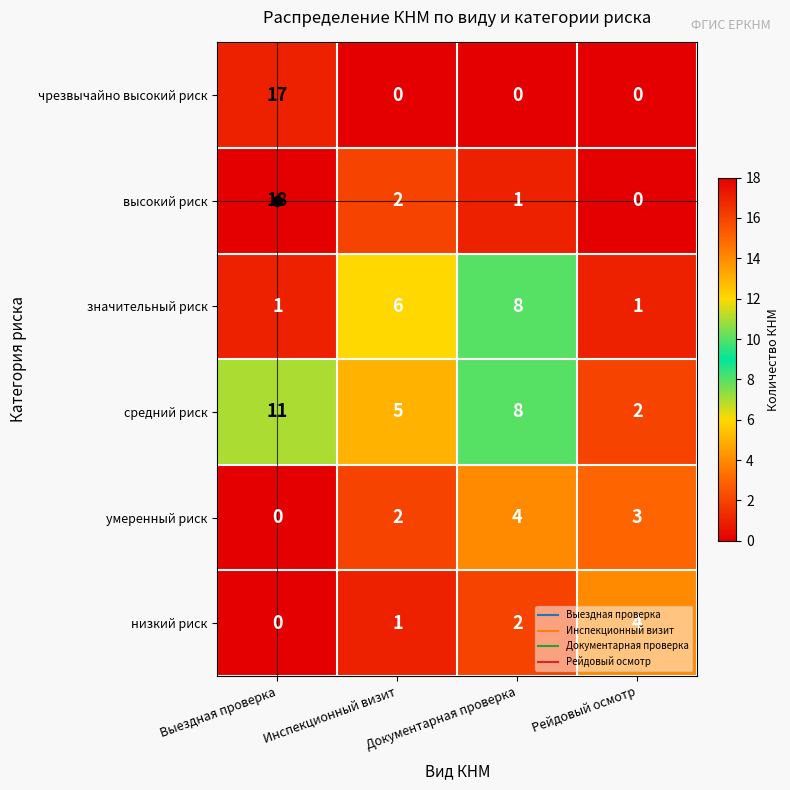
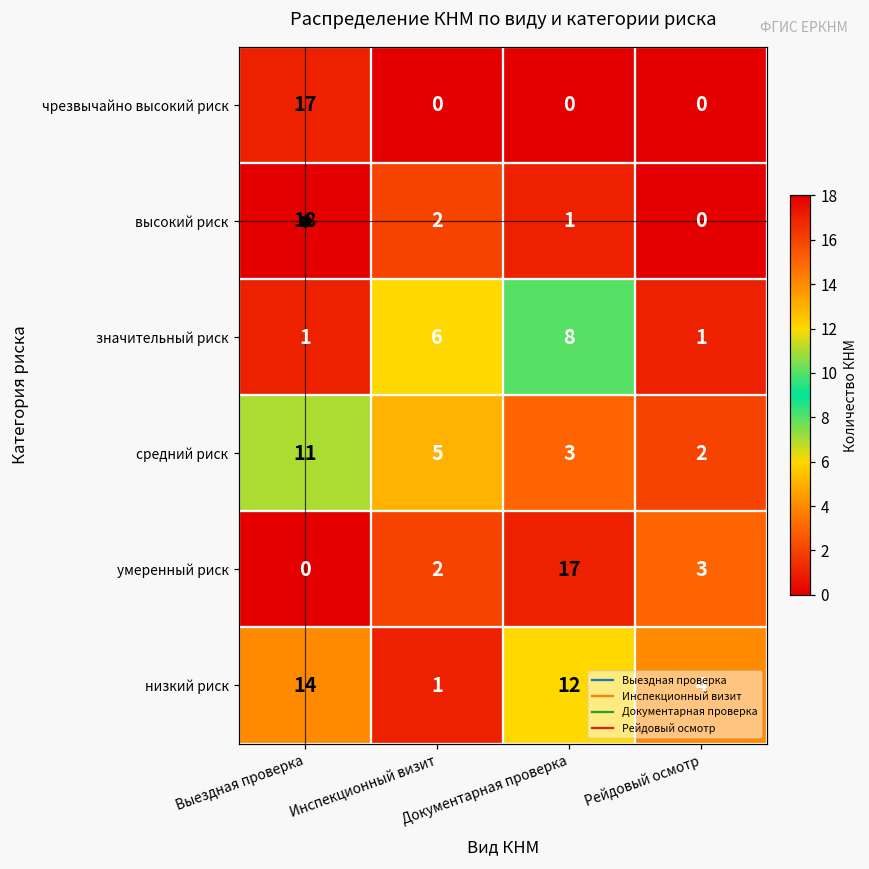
средний риск, Документарная проверка: 8 -> 3
умеренный риск, Документарная проверка: 4 -> 17
низкий риск, Выездная проверка: 0 -> 14
низкий риск, Документарная проверка: 2 -> 12
